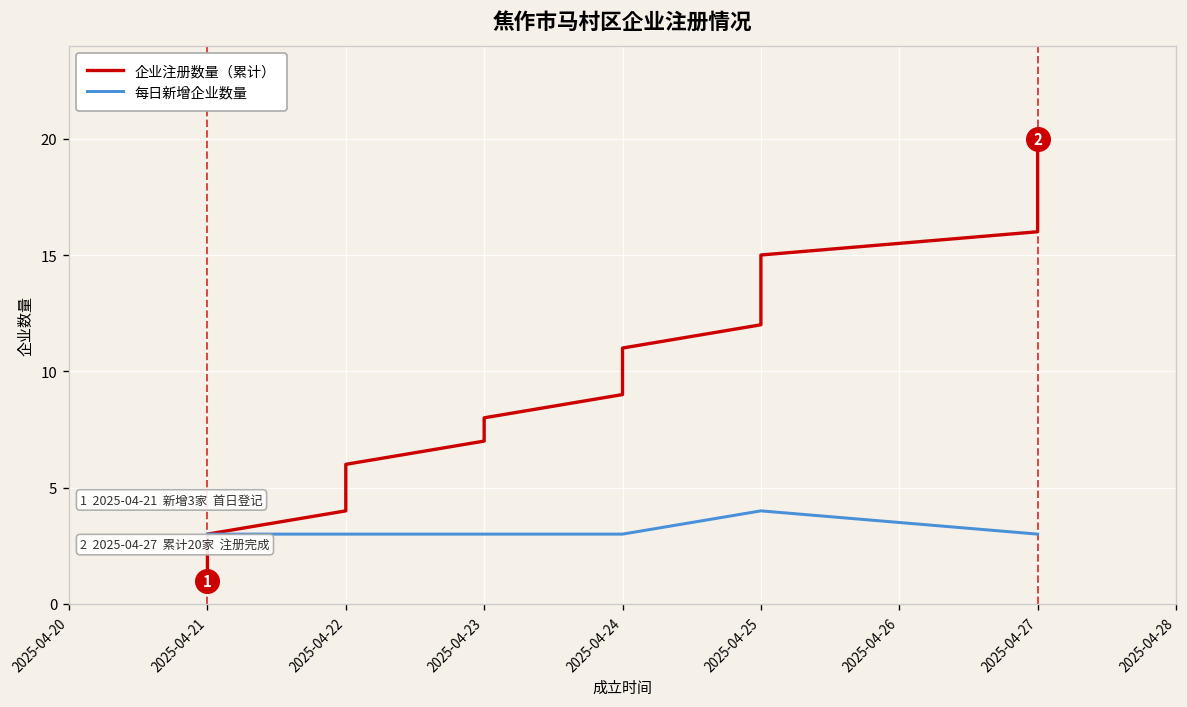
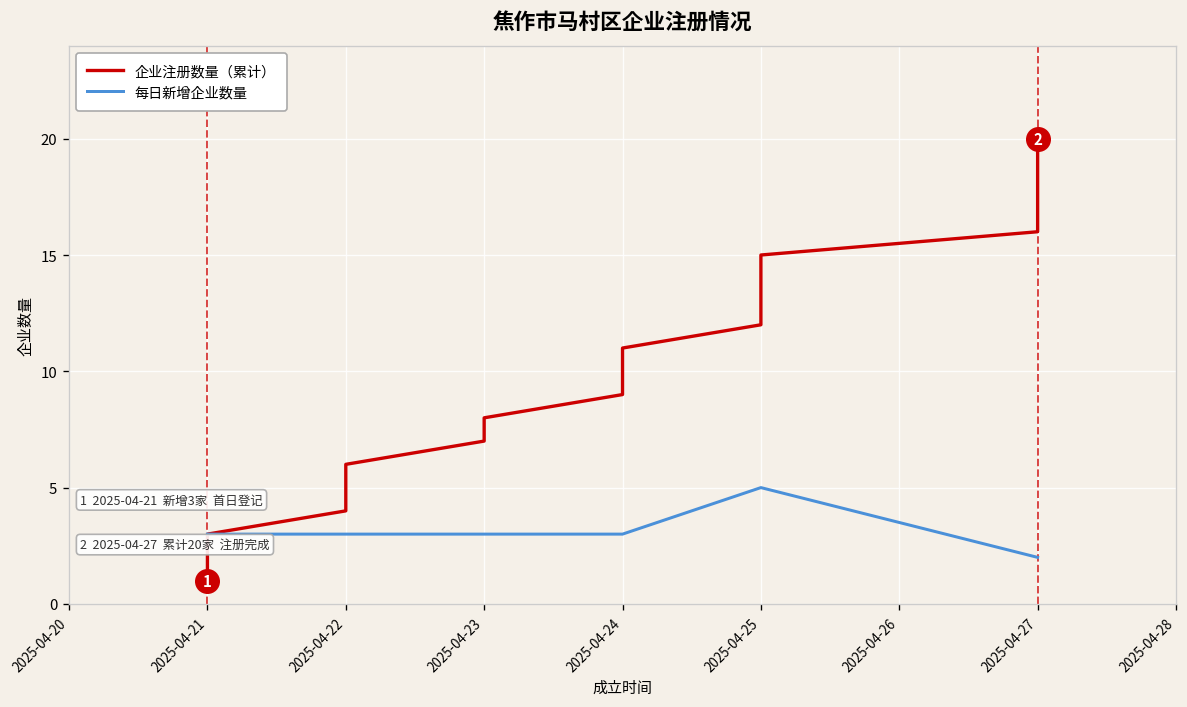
每日新增企业数量, 2025-04-25: 4 -> 5
每日新增企业数量, 2025-04-27: 3 -> 2
